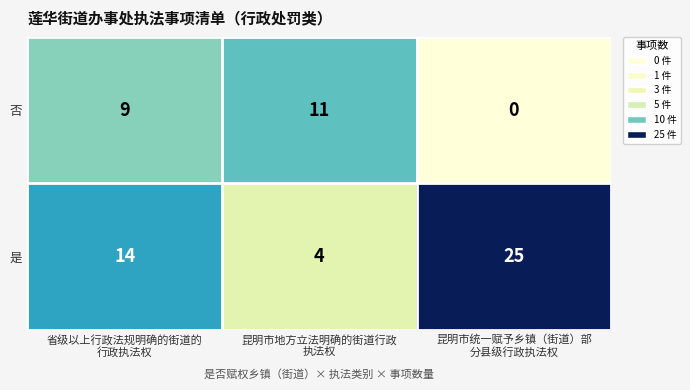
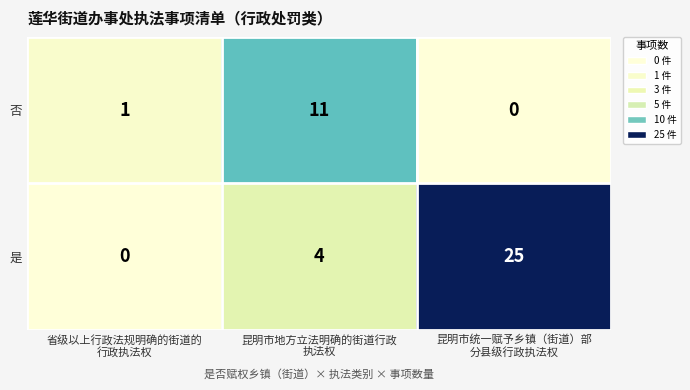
否, 省级以上行政法规明确的街道的 行政执法权: 9 -> 1
是, 省级以上行政法规明确的街道的 行政执法权: 14 -> 0
